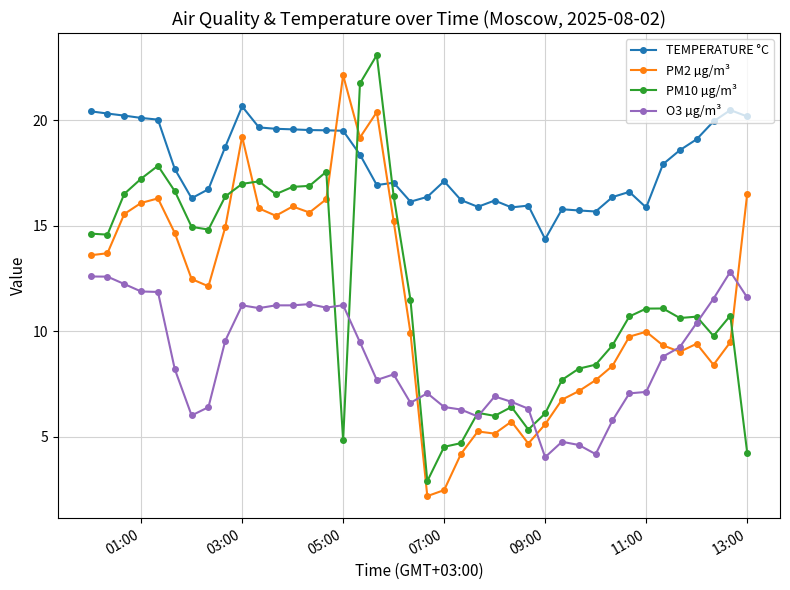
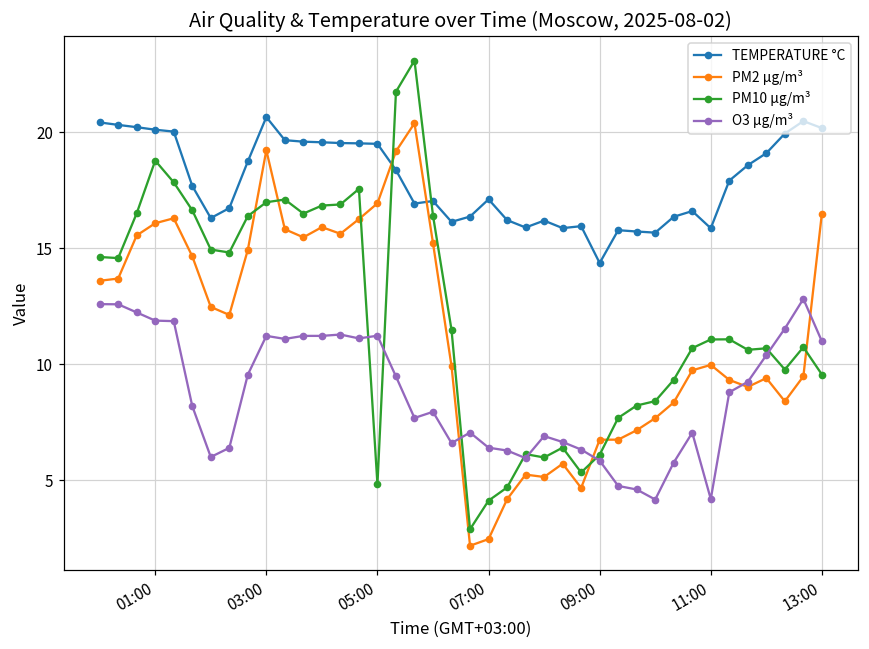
PM10 µg/m³, 01:00: 17.2 -> 18.8
PM2 µg/m³, 05:00: 22.1 -> 16.9
PM10 µg/m³, 07:00: 4.5 -> 4.1
PM2 µg/m³, 09:00: 5.6 -> 6.8
O3 µg/m³, 09:00: 4.0 -> 5.9
O3 µg/m³, 11:00: 7.1 -> 4.2
PM10 µg/m³, 13:00: 4.3 -> 9.6
O3 µg/m³, 13:00: 11.6 -> 11.0
